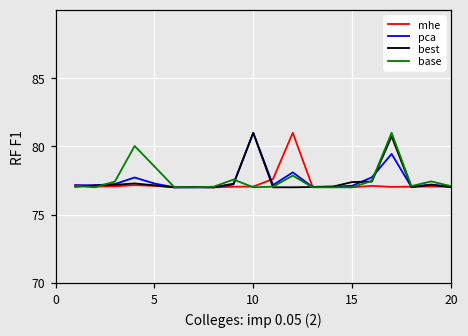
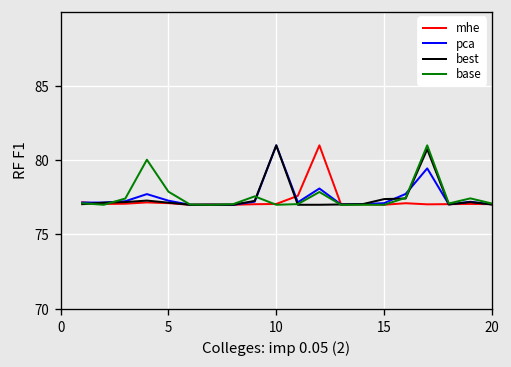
base, 5: 78.5 -> 77.9
